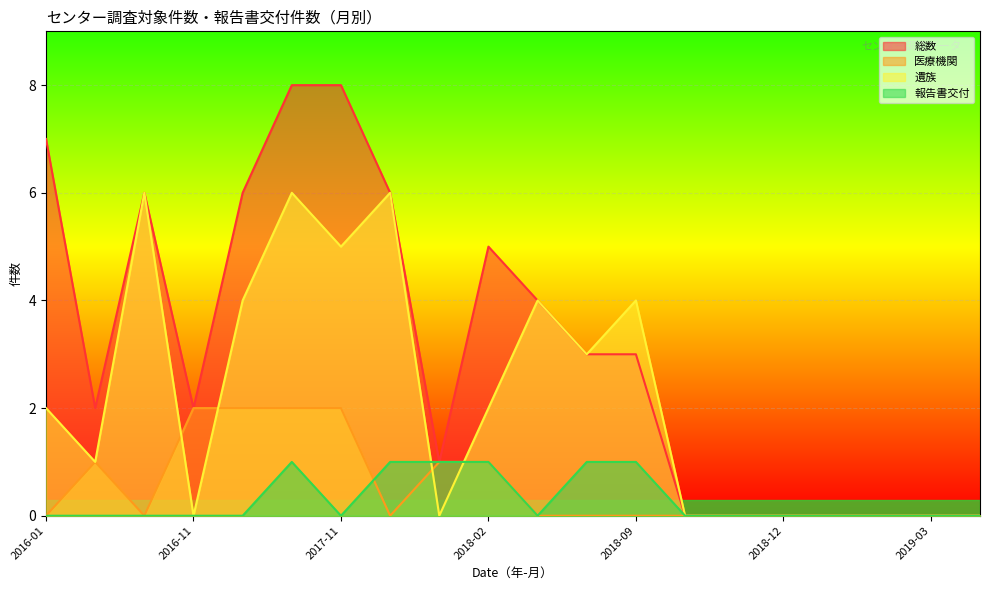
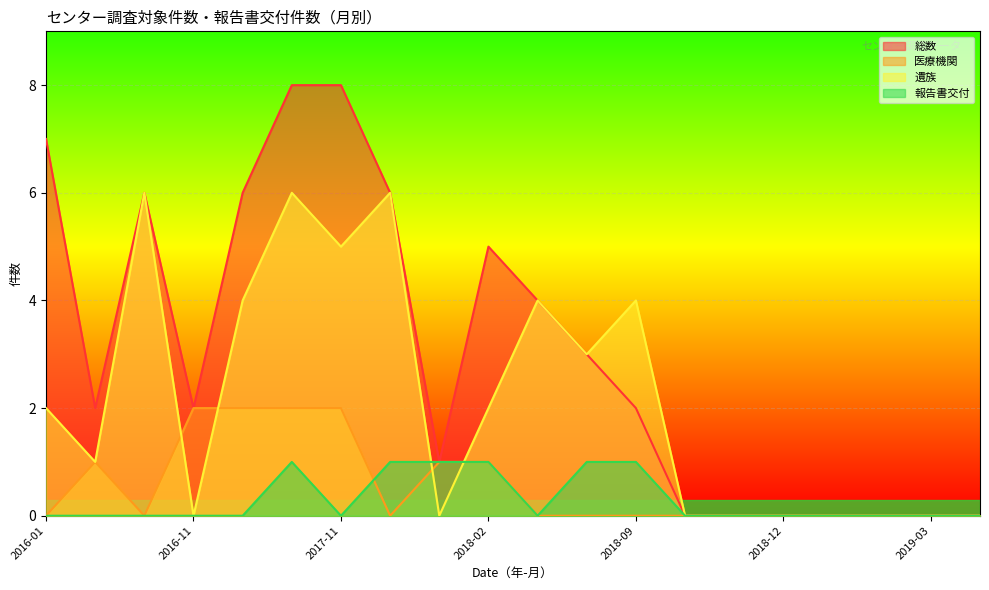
総数, 2018-09: 3 -> 2
